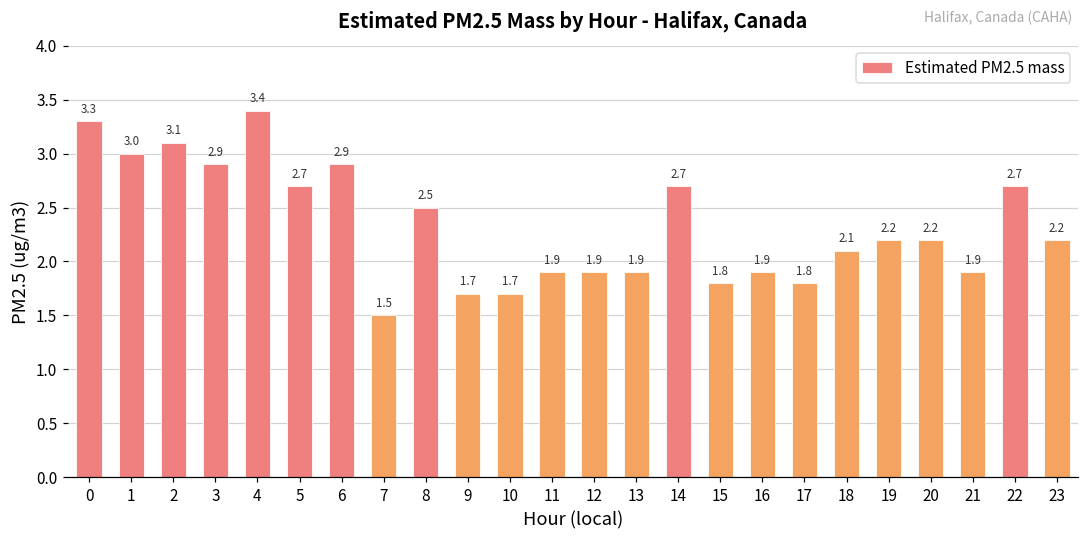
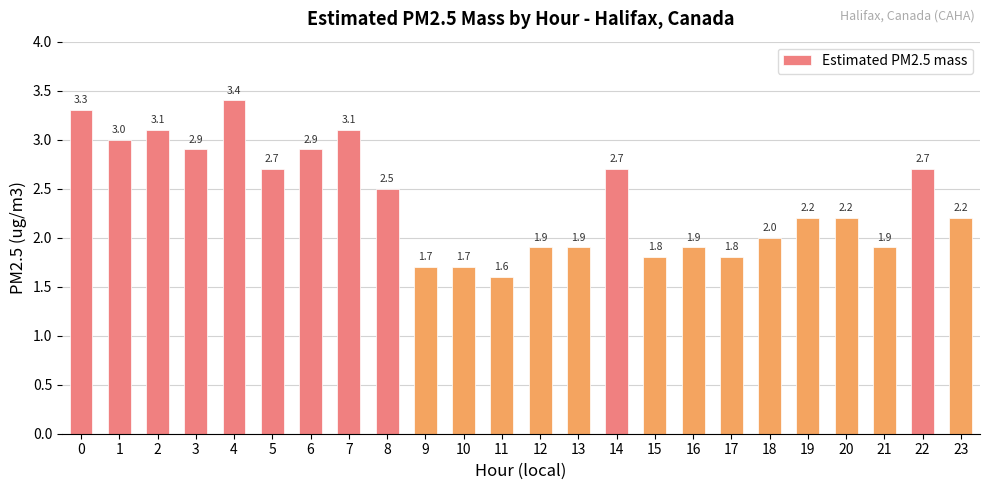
7: 1.5 -> 3.1
11: 1.9 -> 1.6
18: 2.1 -> 2.0
